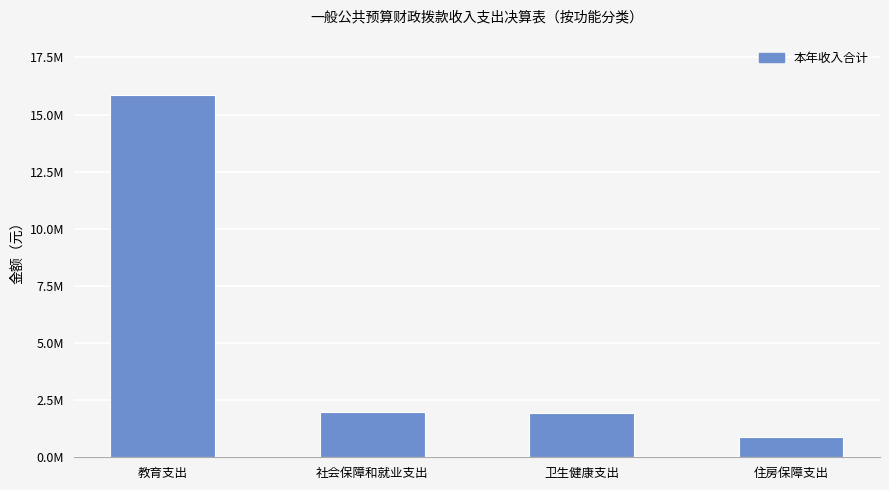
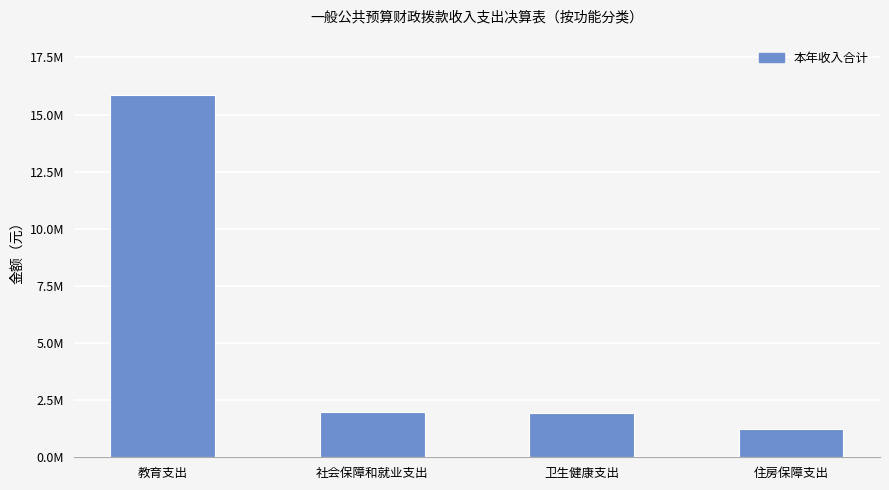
住房保障支出: 900000 -> 1300000
